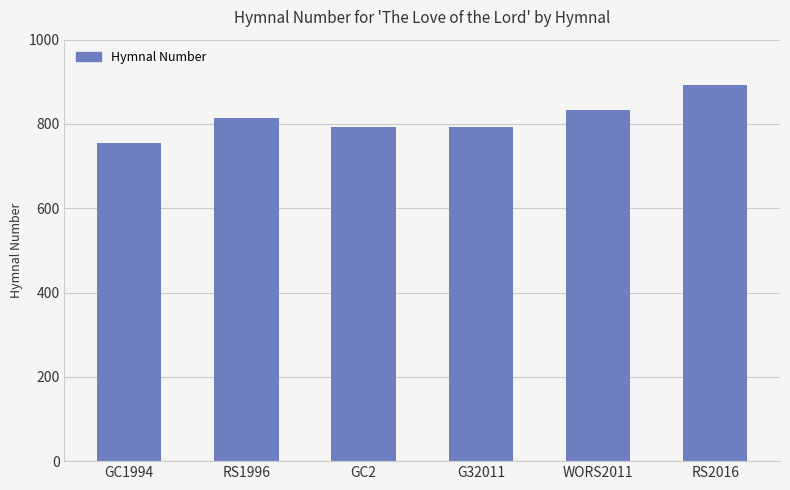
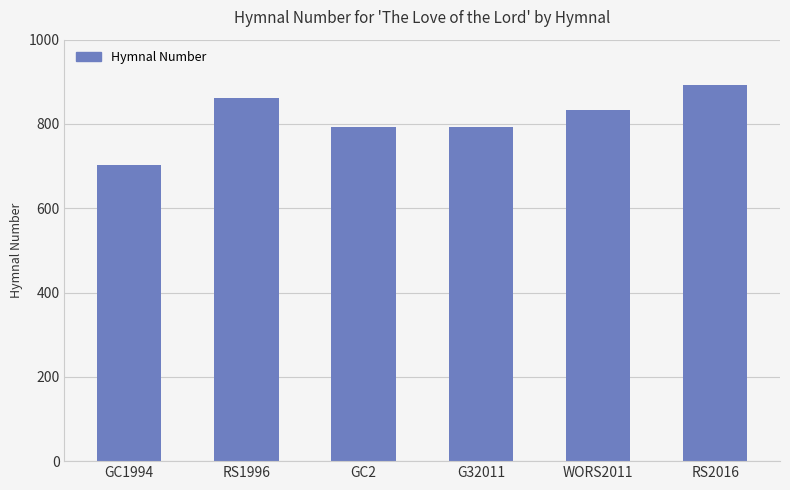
GC1994: 750 -> 700
RS1996: 810 -> 860
